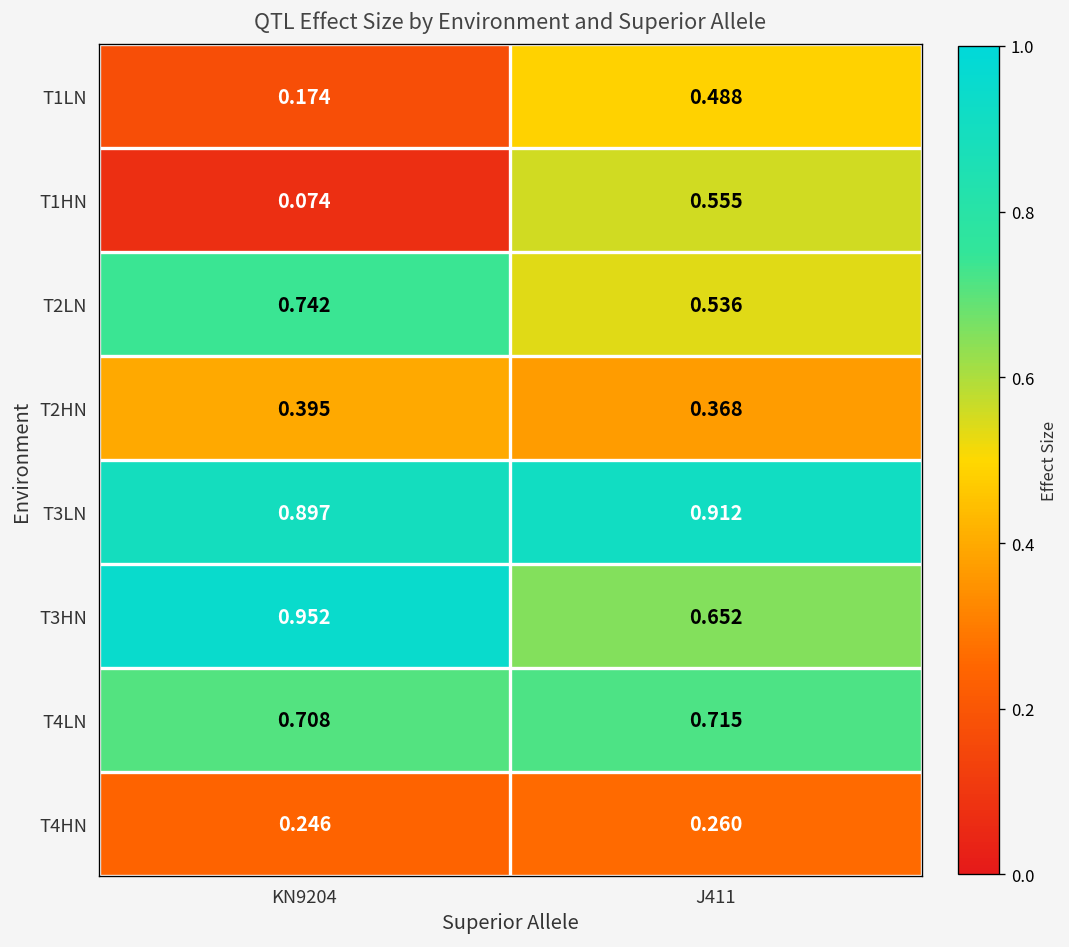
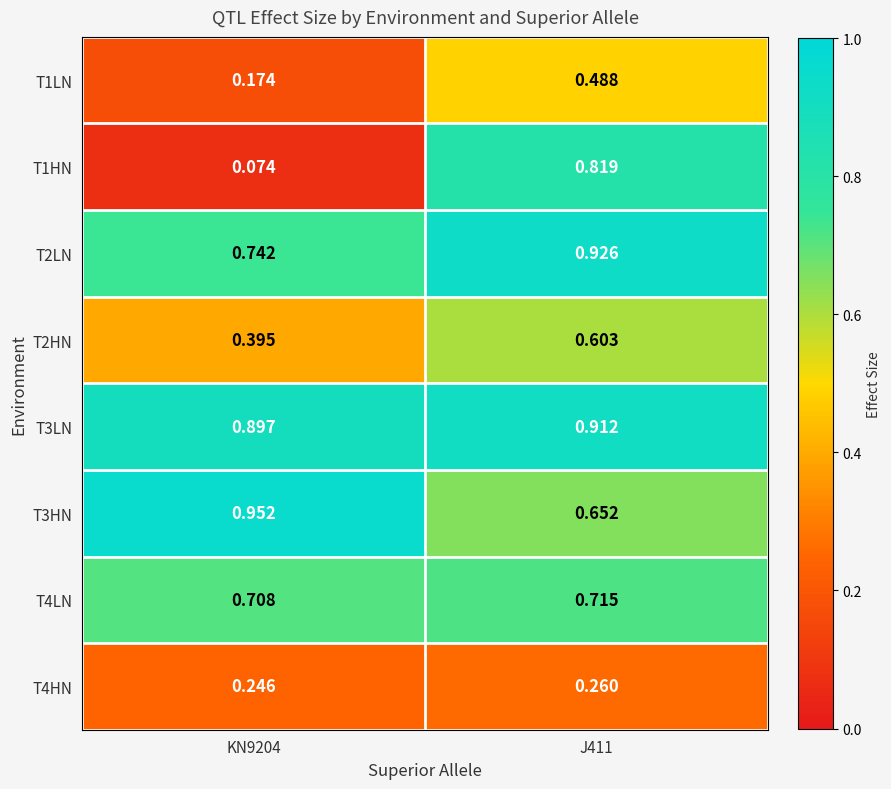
T1HN, J411: 0.555 -> 0.819
T2LN, J411: 0.536 -> 0.926
T2HN, J411: 0.368 -> 0.603
